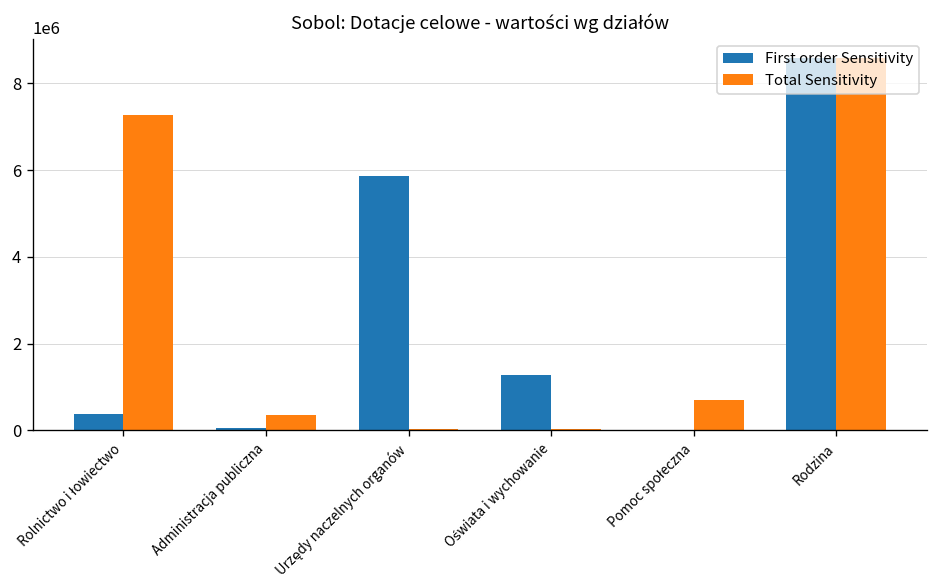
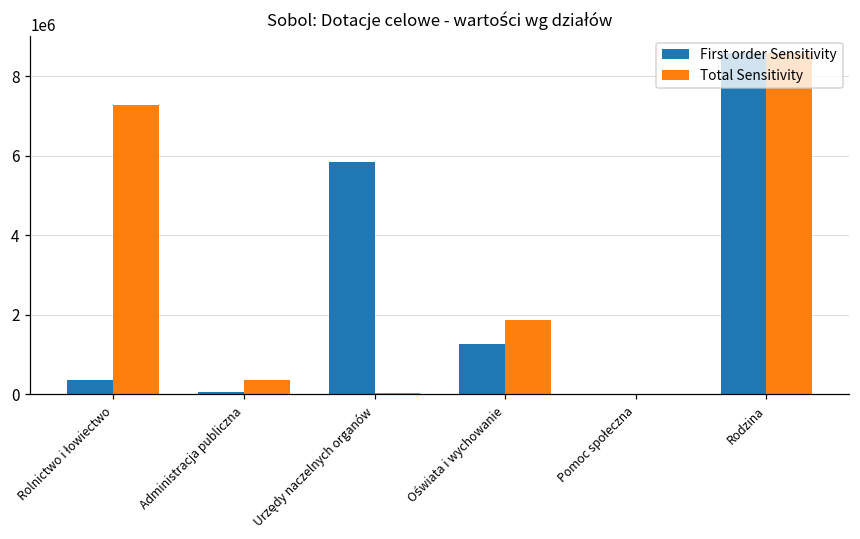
Total Sensitivity, Oświata i wychowanie: 0 -> 1900000
Total Sensitivity, Pomoc społeczna: 700000 -> 0
